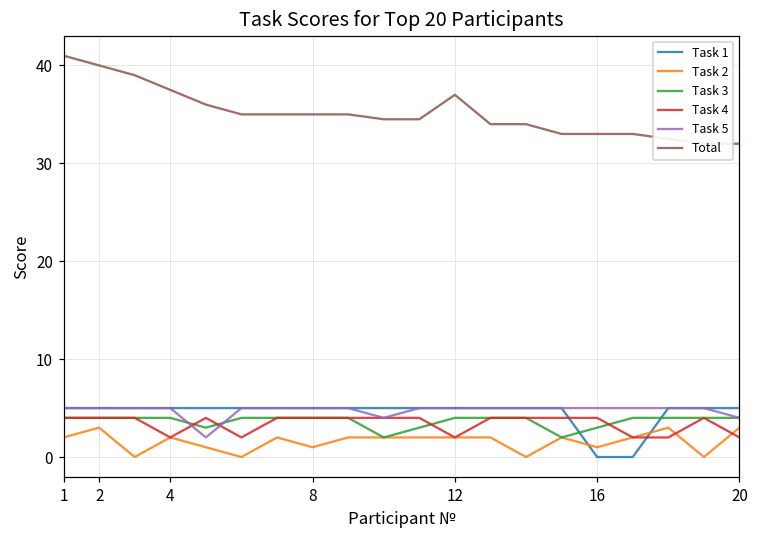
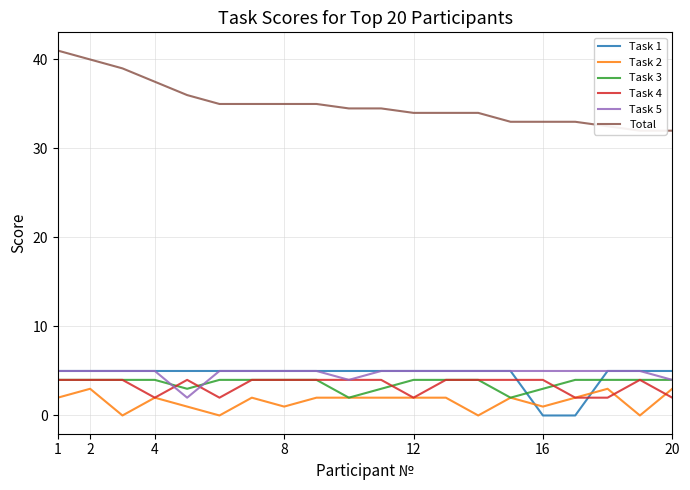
Total, 12: 37 -> 34
